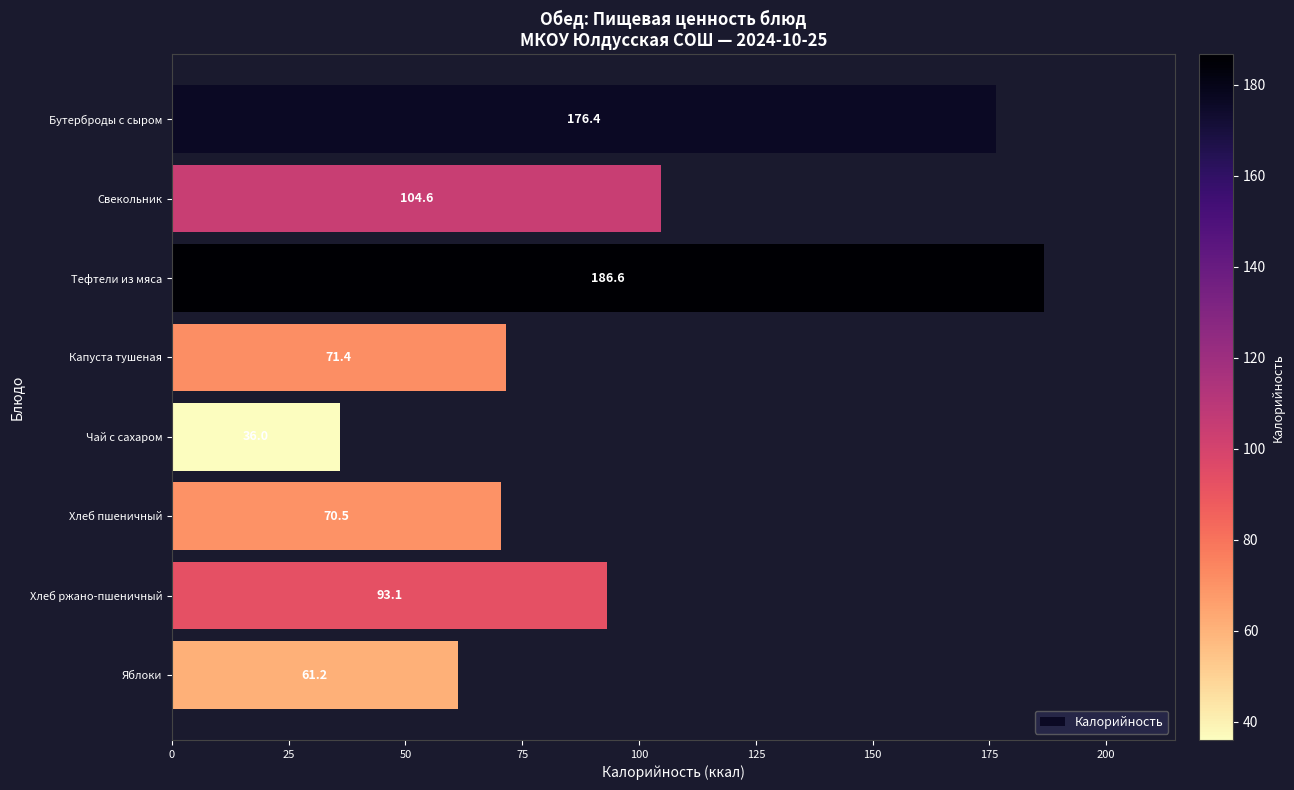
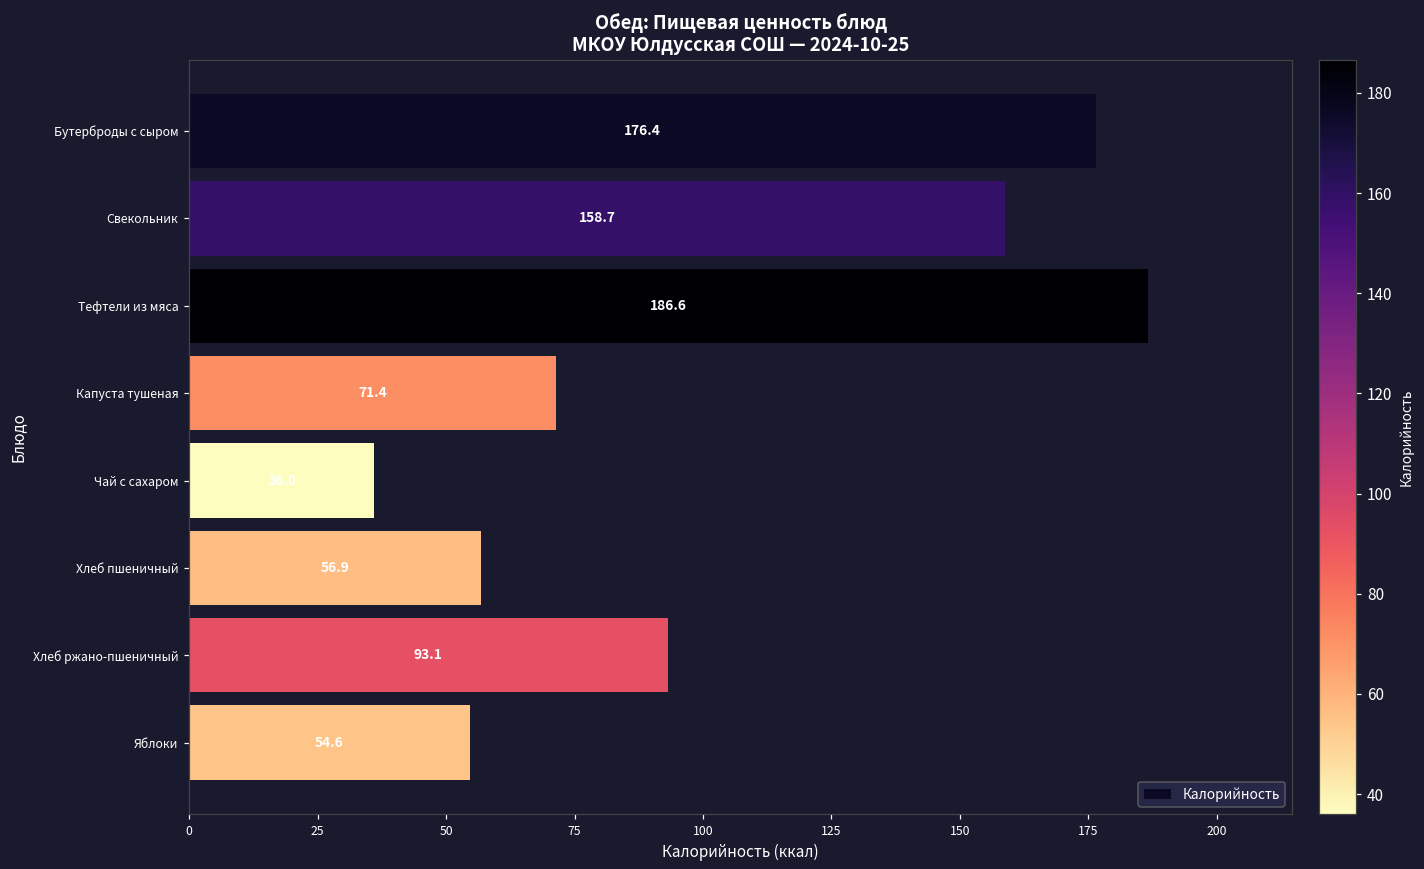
Свекольник: 104.6 -> 158.7
Хлеб пшеничный: 70.5 -> 56.9
Яблоки: 61.2 -> 54.6
